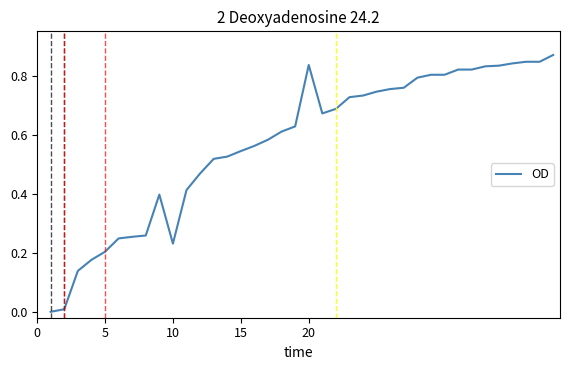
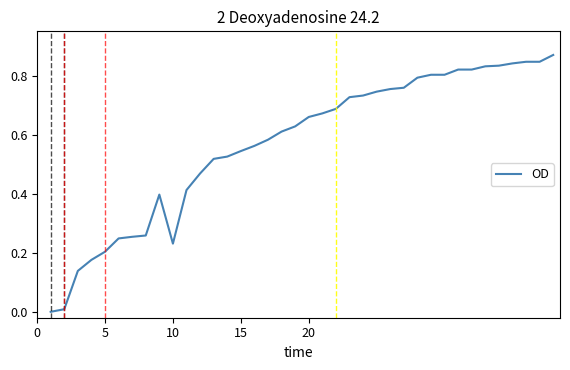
20: 0.84 -> 0.66
